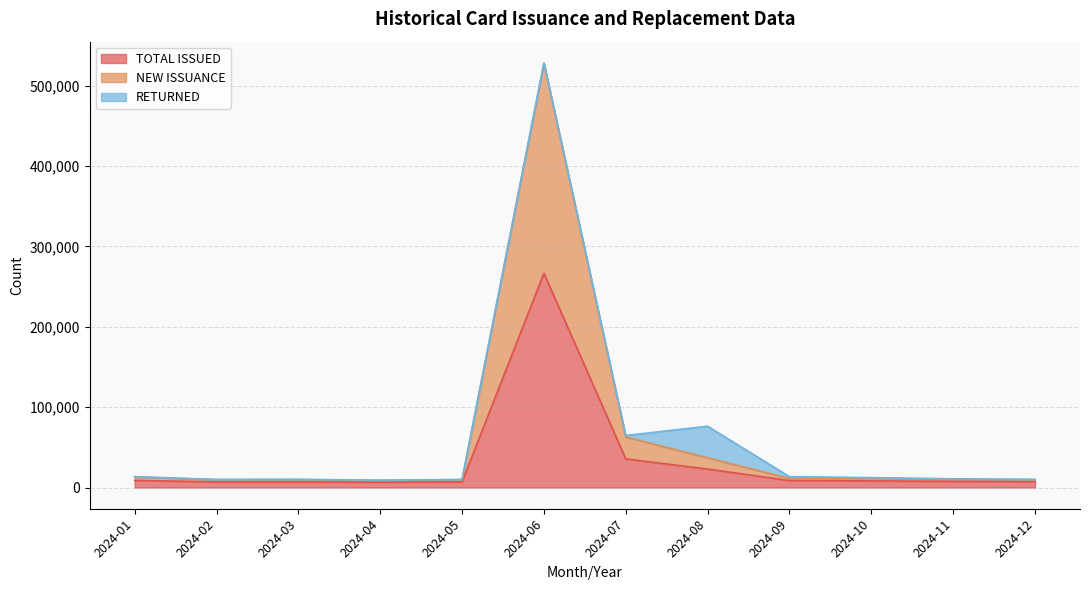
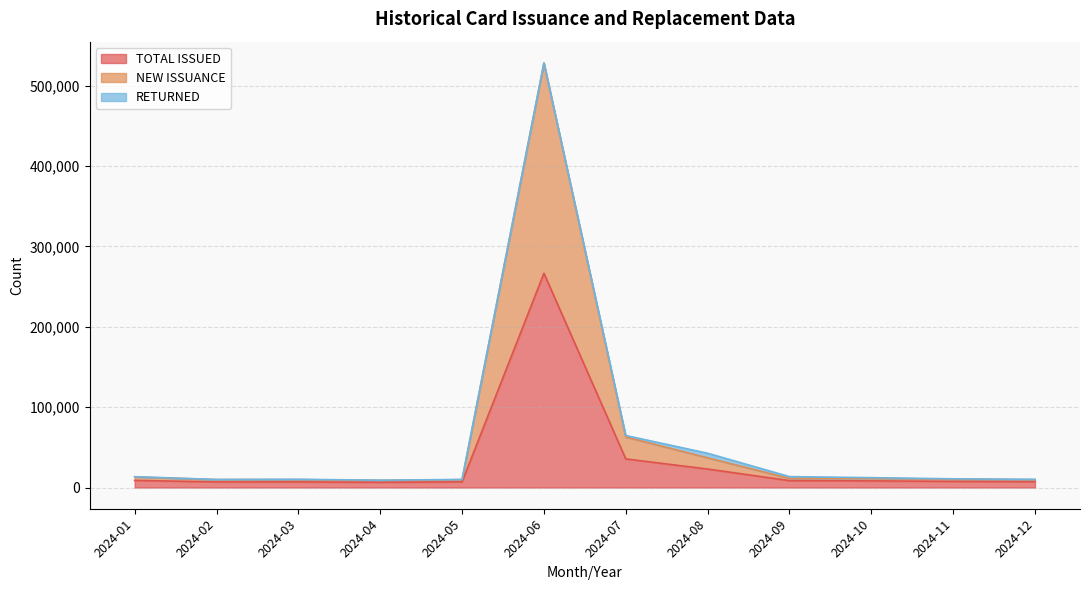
RETURNED, 2024-08: 40,000 -> 10,000
